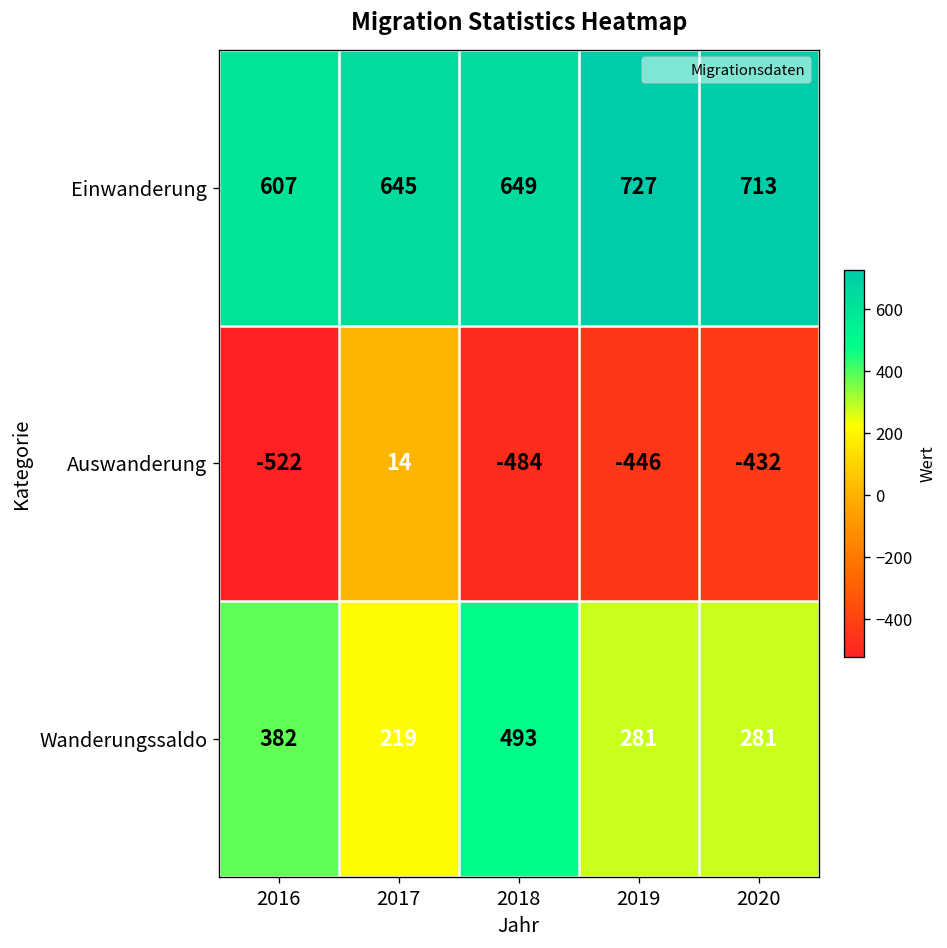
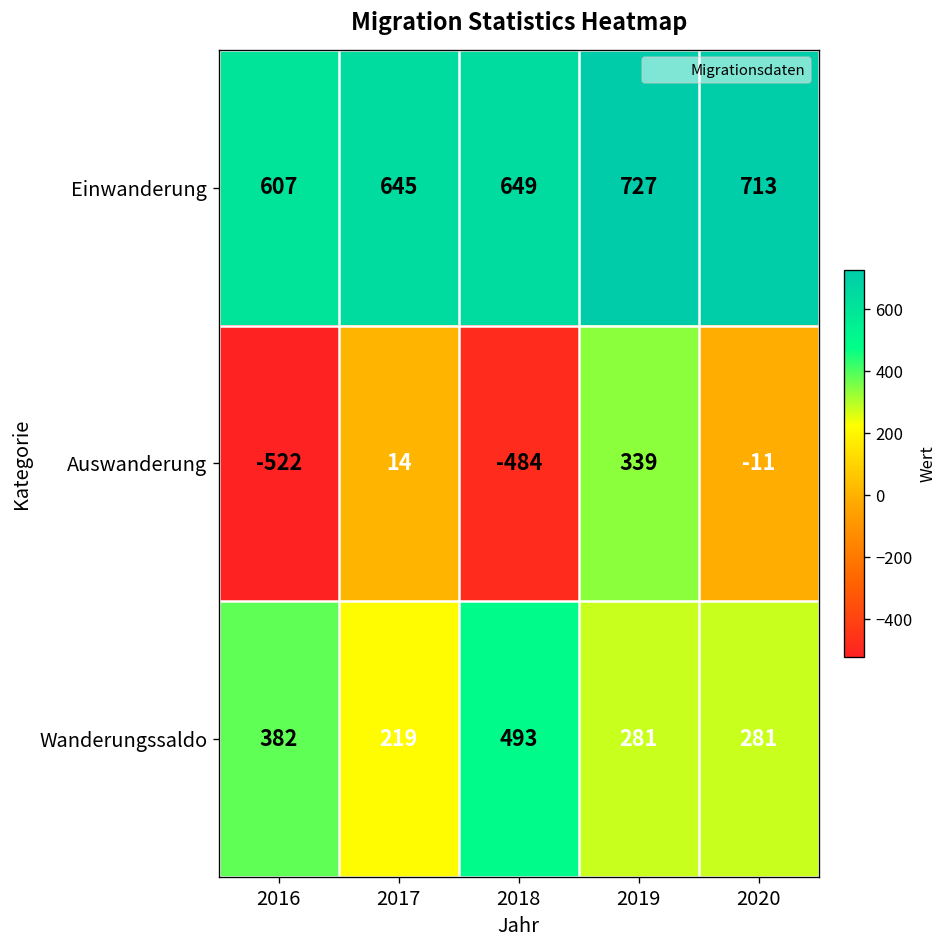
Auswanderung, 2019: -446 -> 339
Auswanderung, 2020: -432 -> -11
